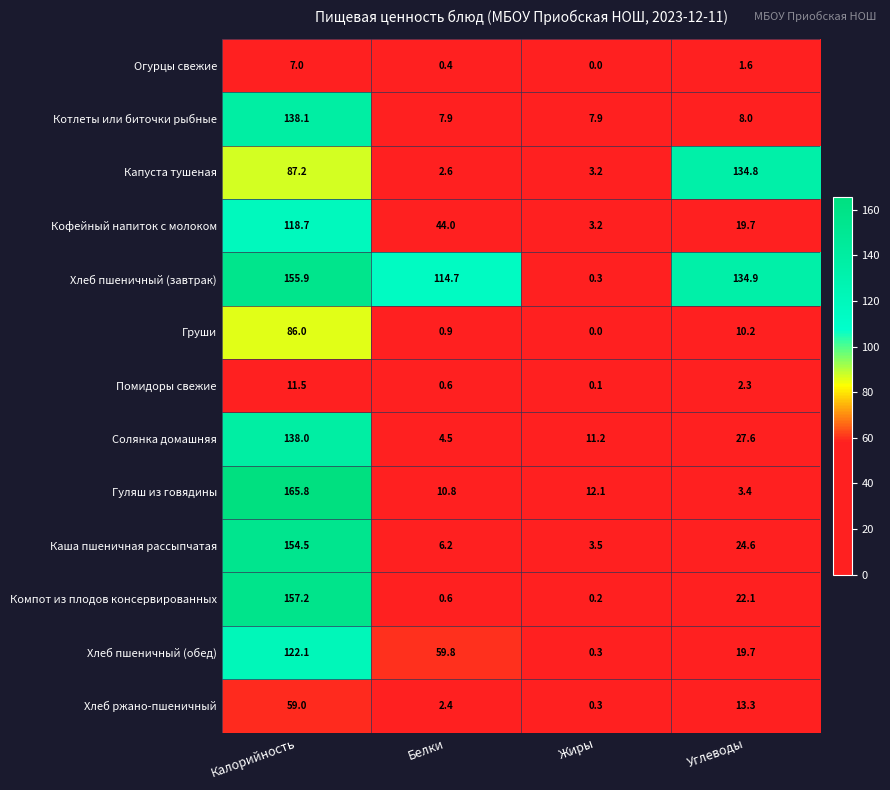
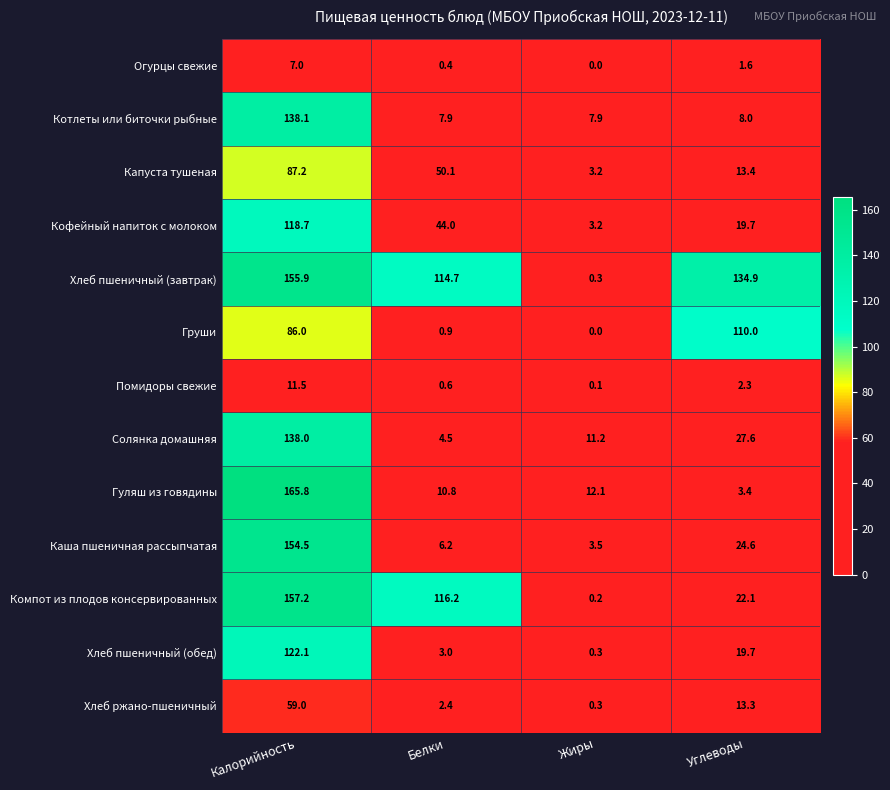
Капуста тушеная, Белки: 2.6 -> 50.1
Капуста тушеная, Углеводы: 134.8 -> 13.4
Груши, Углеводы: 10.2 -> 110.0
Компот из плодов консервированных, Белки: 0.6 -> 116.2
Хлеб пшеничный (обед), Белки: 59.8 -> 3.0
